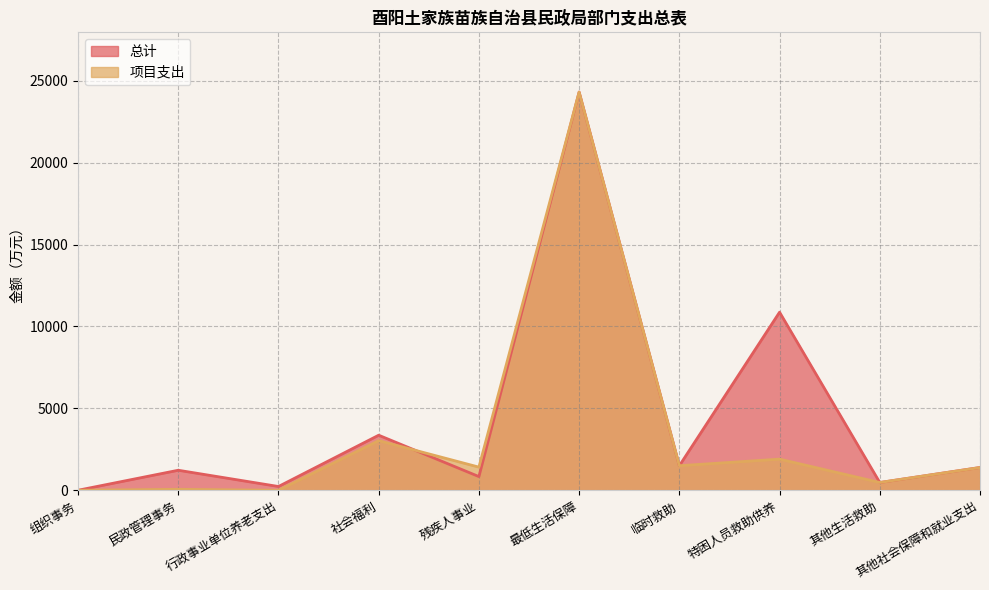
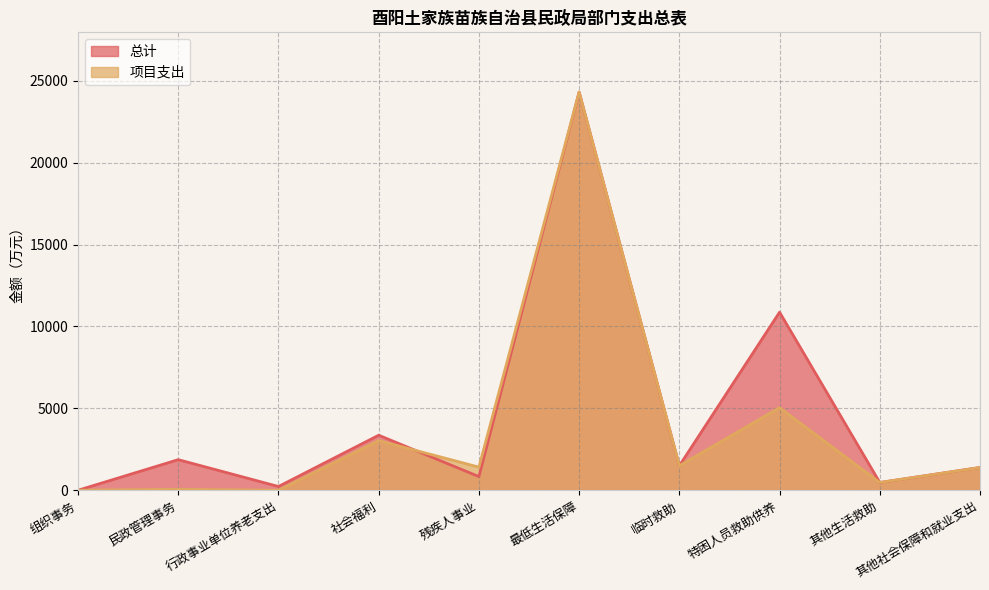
总计, 民政管理事务: 1200 -> 1900
项目支出, 特困人员救助供养: 1900 -> 5000
